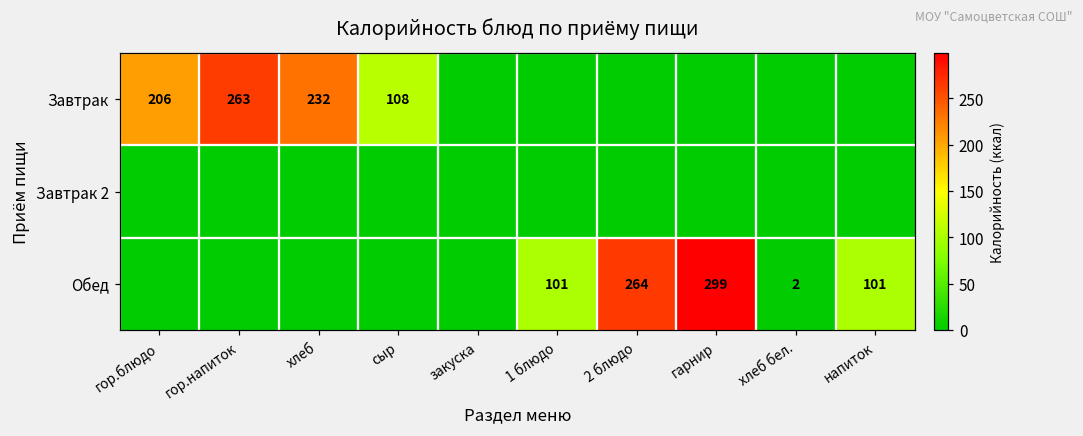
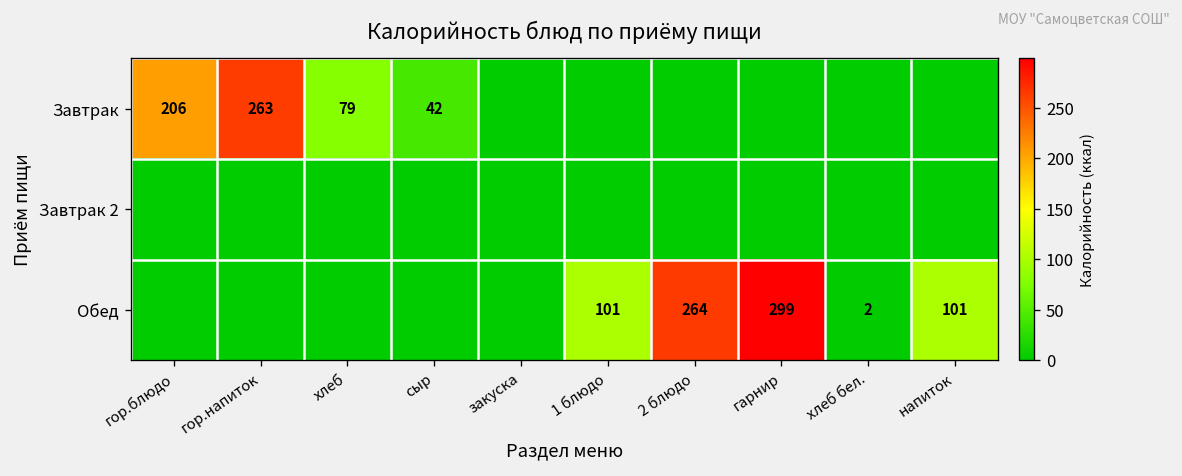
Завтрак, хлеб: 232 -> 79
Завтрак, сыр: 108 -> 42
